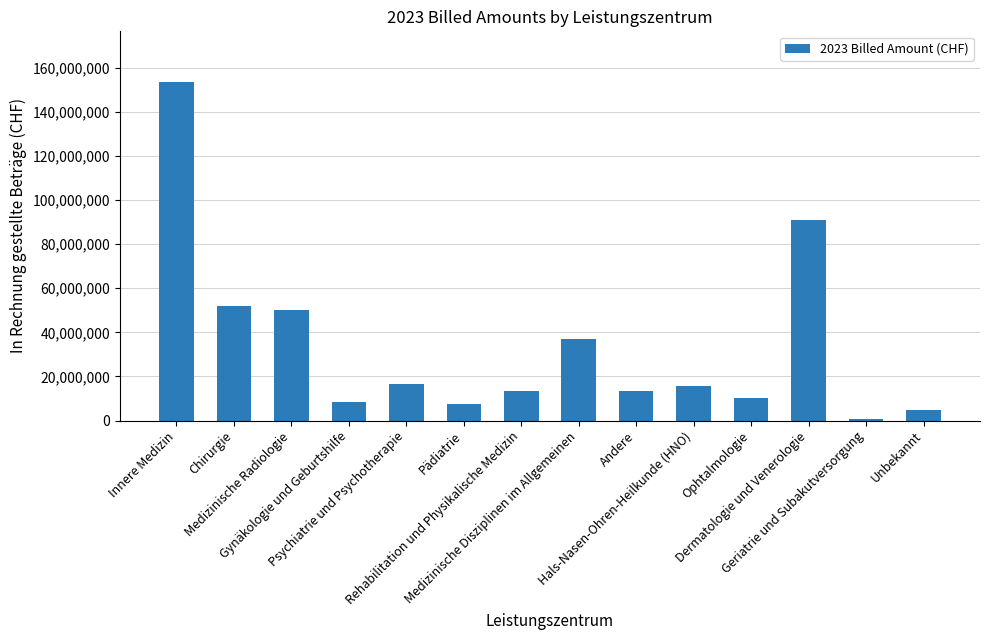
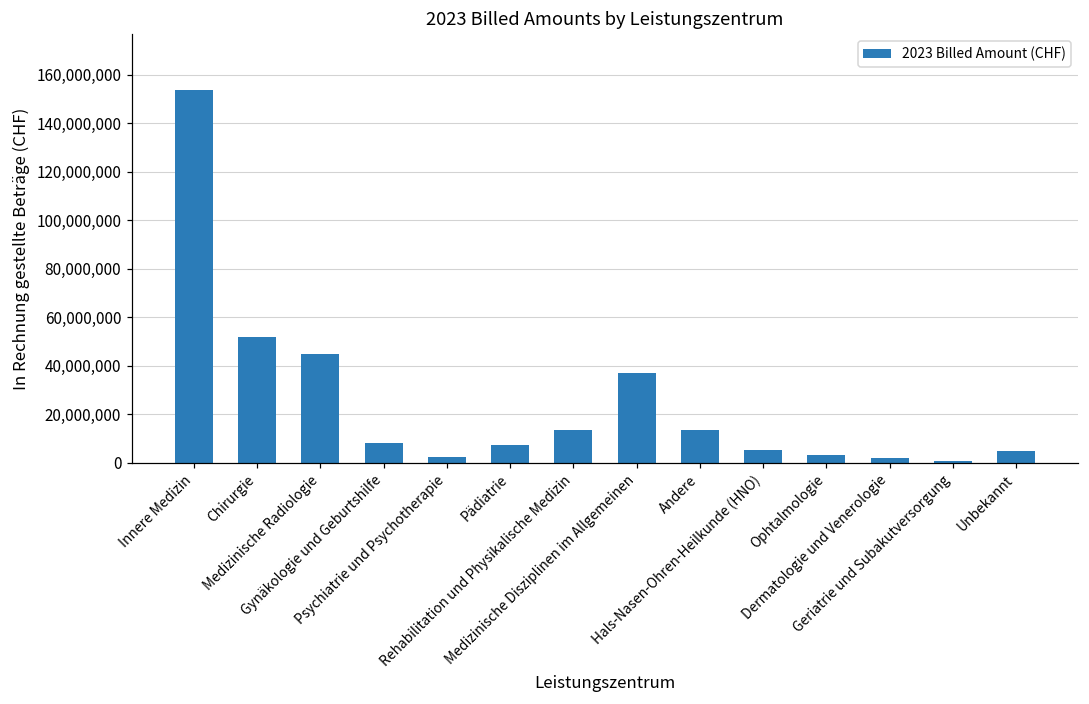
Medizinische Radiologie: 50,000,000 -> 45,000,000
Psychiatrie und Psychotherapie: 16,000,000 -> 2,000,000
Hals-Nasen-Ohren-Heilkunde (HNO): 16,000,000 -> 5,000,000
Ophtalmologie: 10,000,000 -> 3,000,000
Dermatologie und Venerologie: 91,000,000 -> 2,000,000
